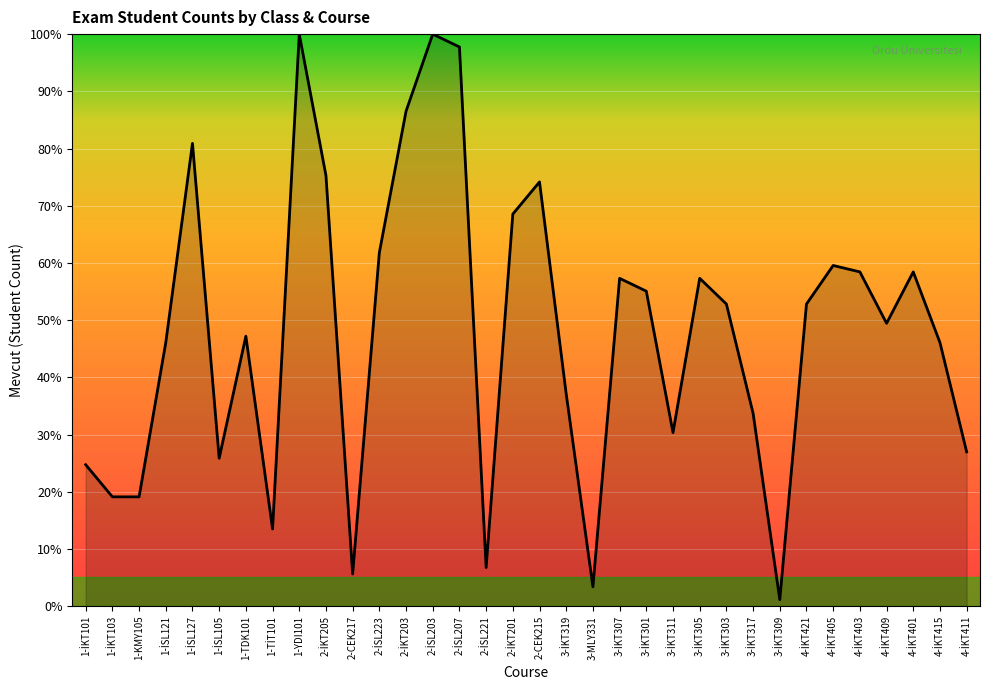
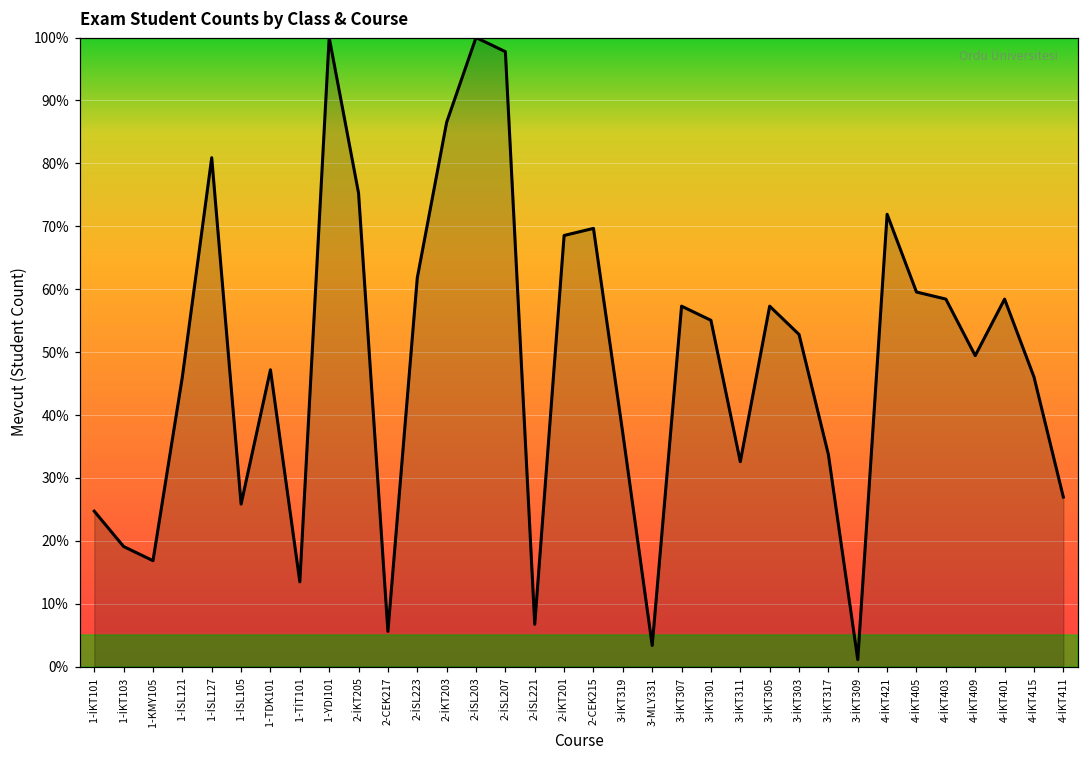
1-KMY105: 19% -> 17%
2-CEK215: 74% -> 70%
3-İKT311: 30% -> 33%
4-İKT421: 53% -> 72%
